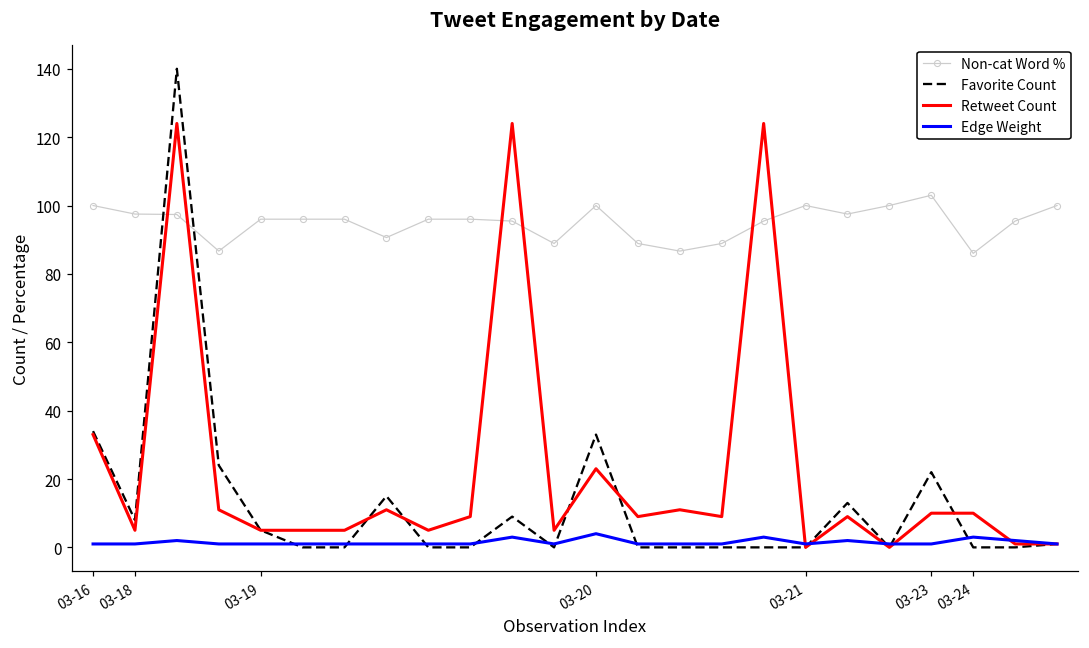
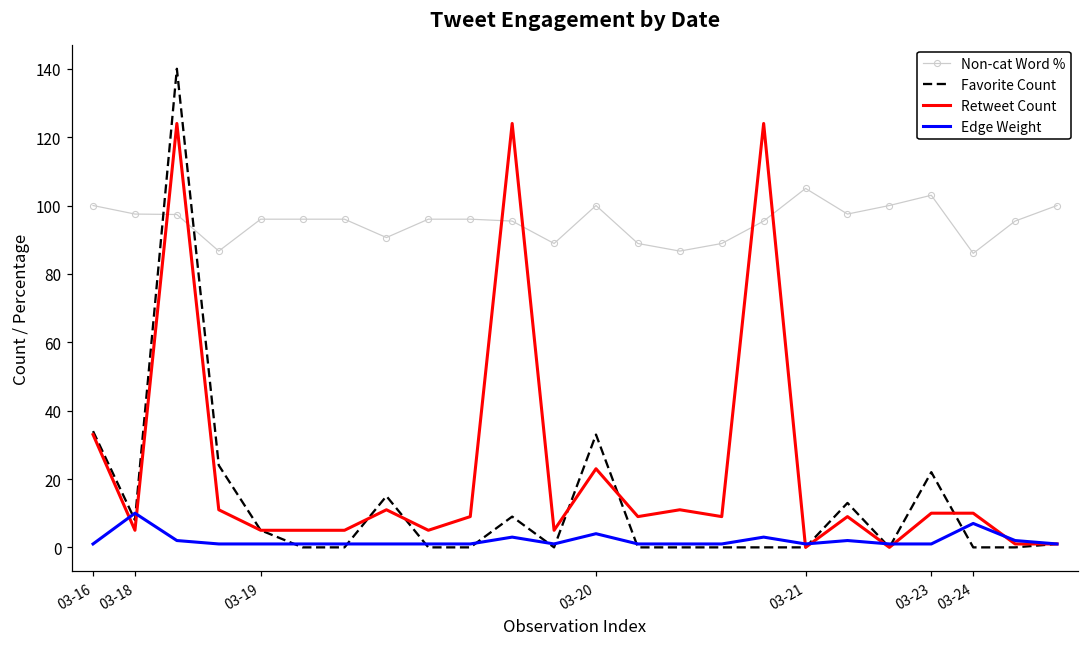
Edge Weight, 03-18: 1 -> 10
Non-cat Word %, 03-21: 100 -> 105
Edge Weight, 03-24: 3 -> 7
